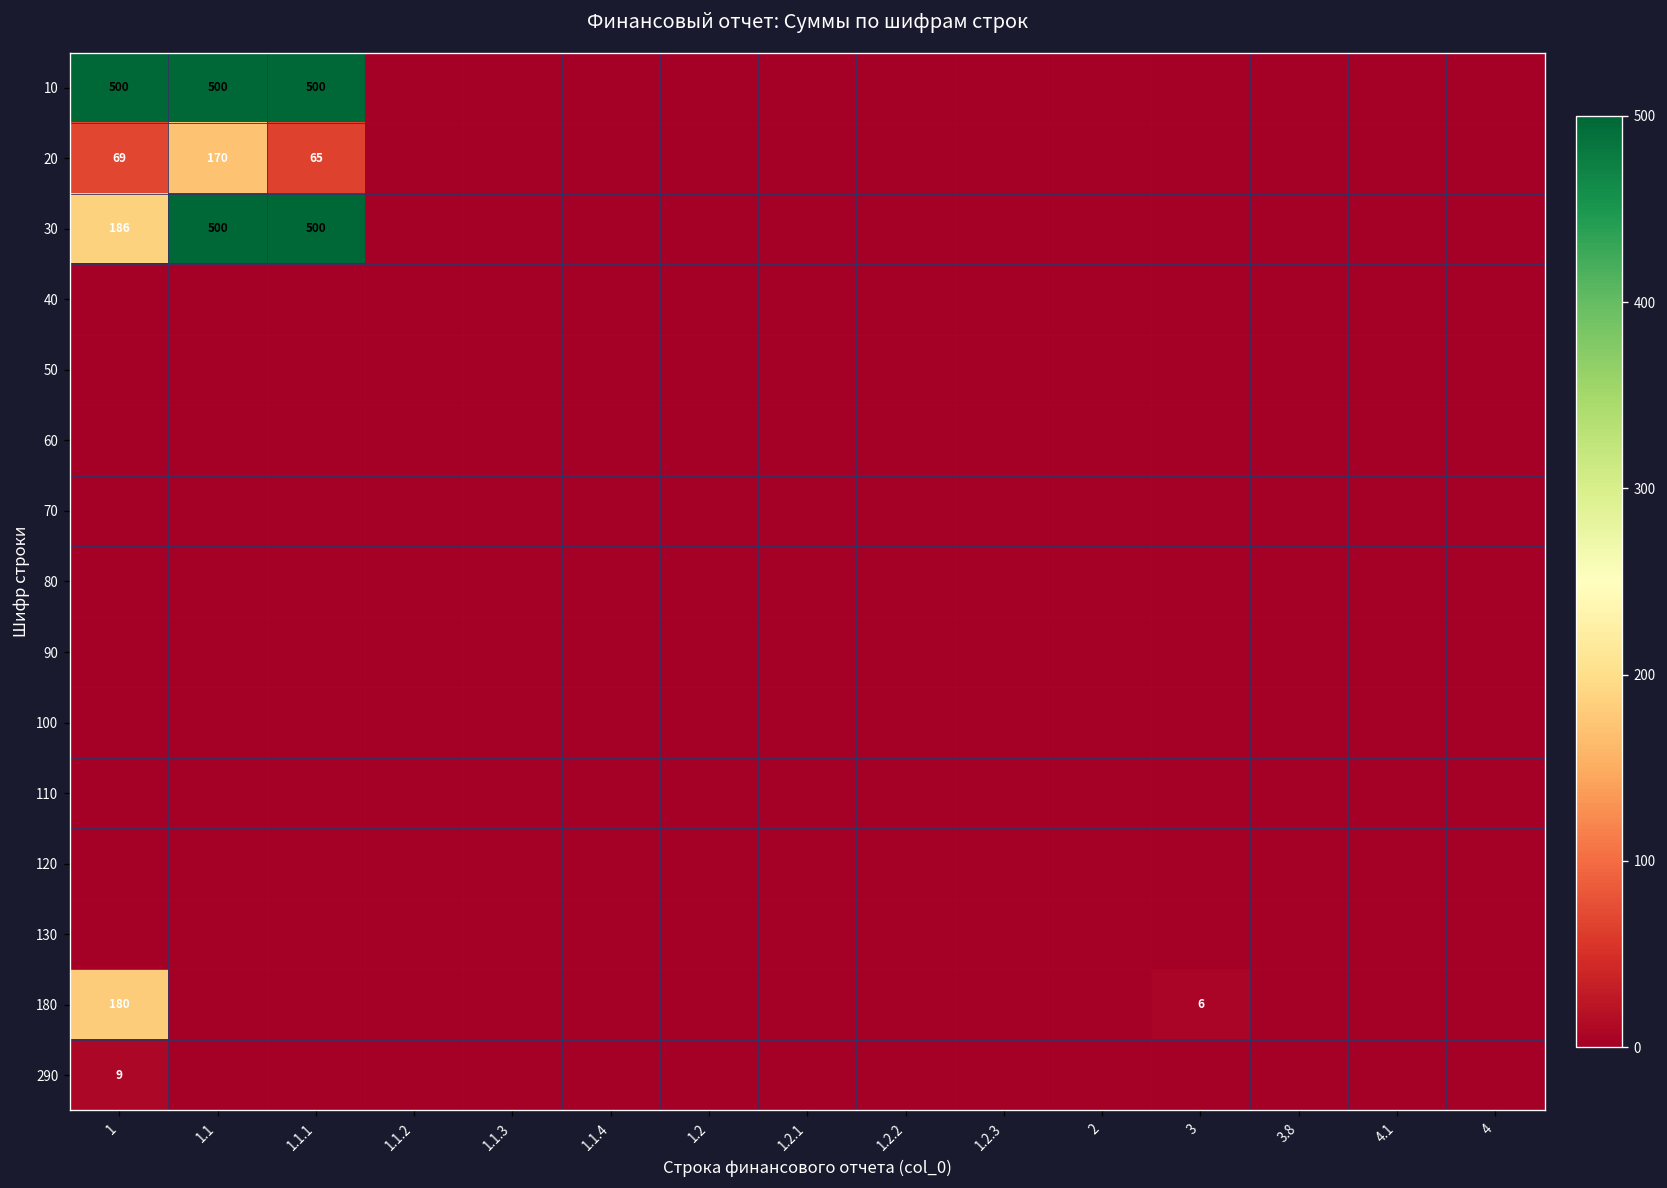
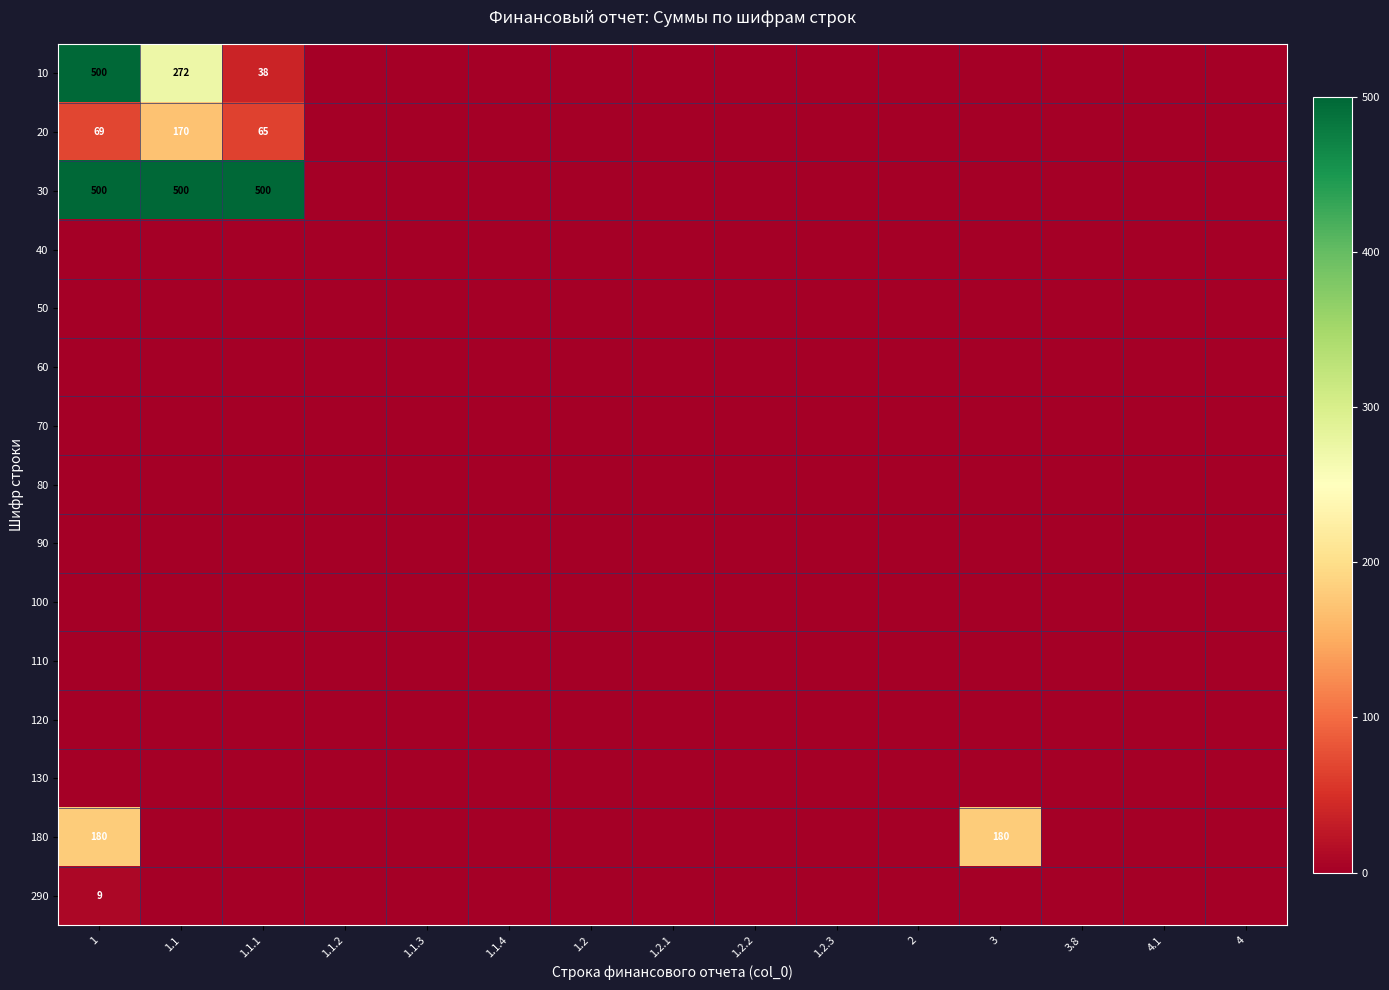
10, 1.1: 500 -> 272
10, 1.1.1: 500 -> 38
30, 1: 186 -> 500
180, 3: 6 -> 180
